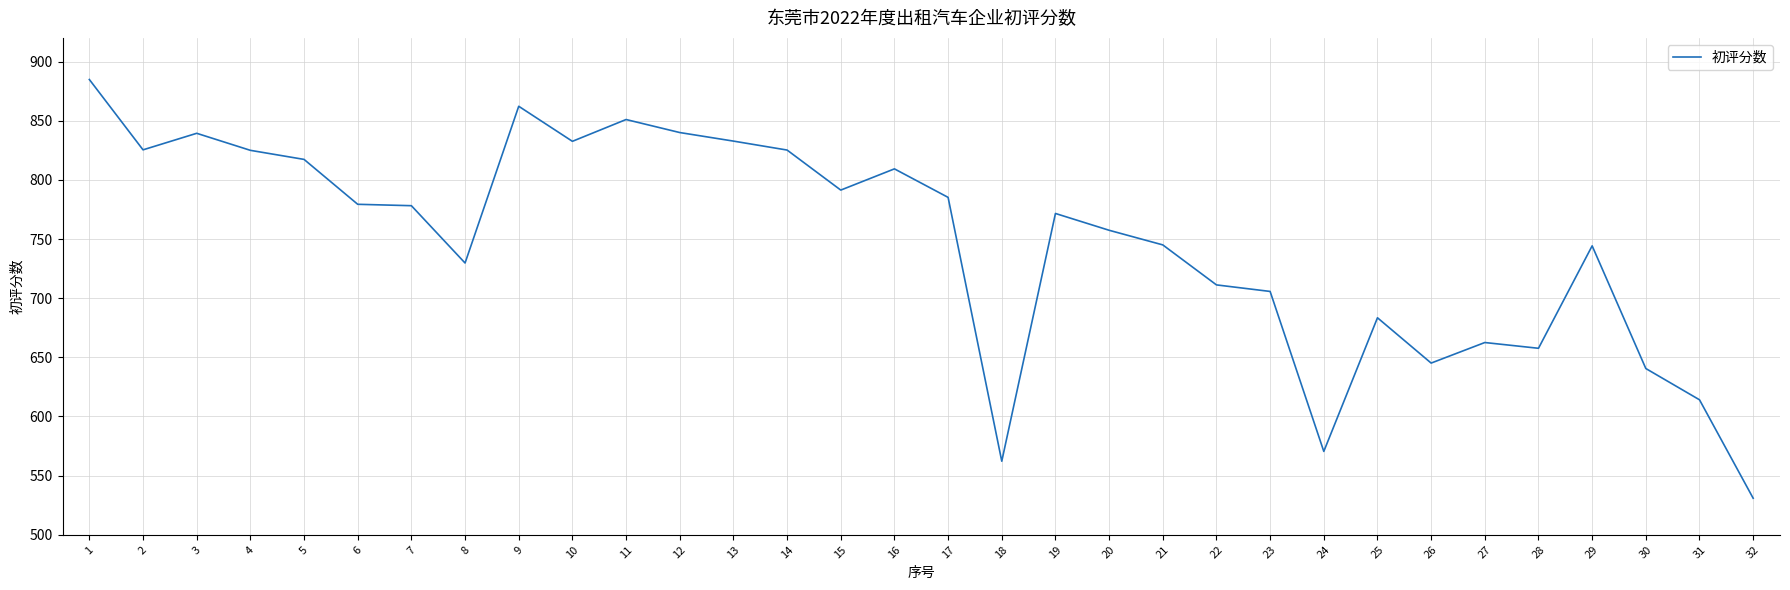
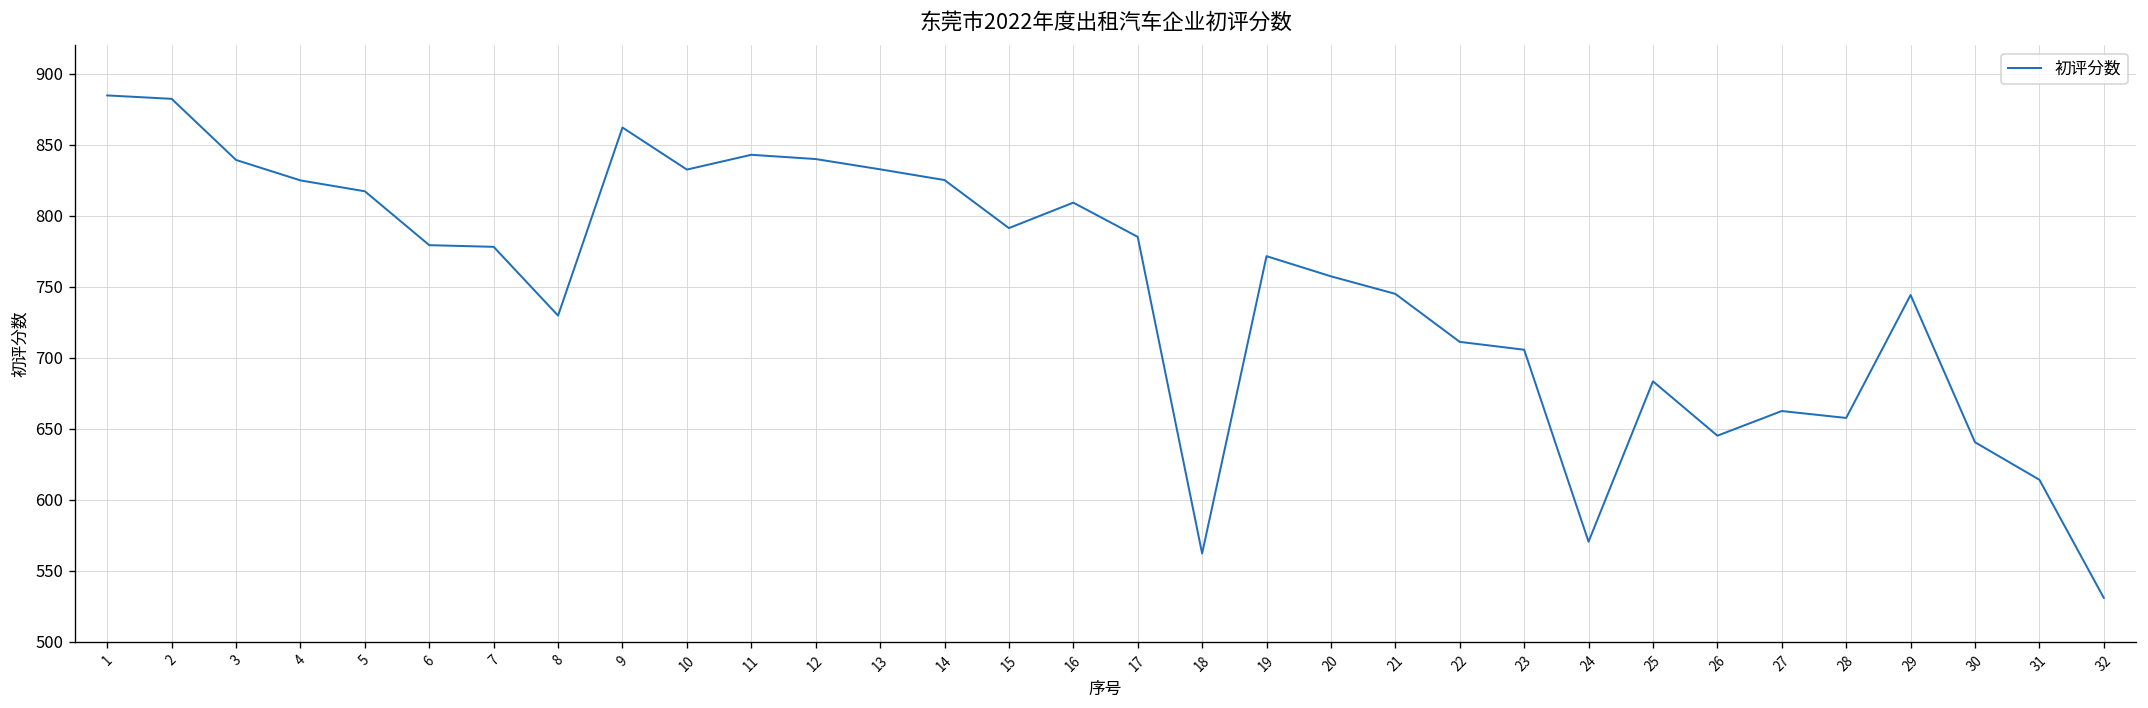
2: 825 -> 882
11: 851 -> 843
